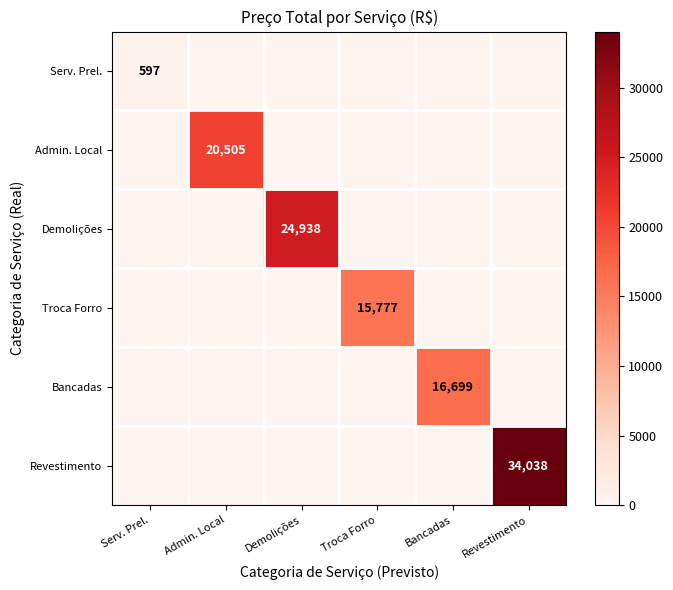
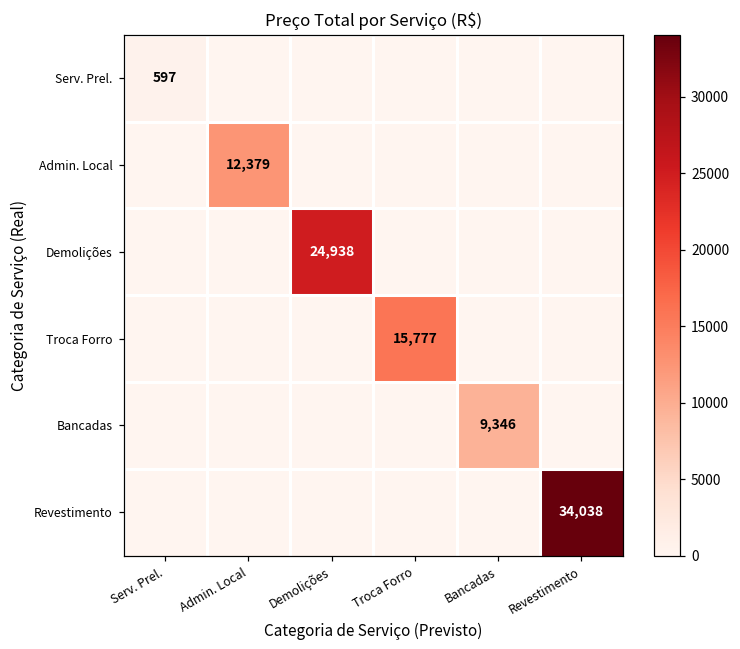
Admin. Local, Admin. Local: 20,505 -> 12,379
Bancadas, Bancadas: 16,699 -> 9,346
